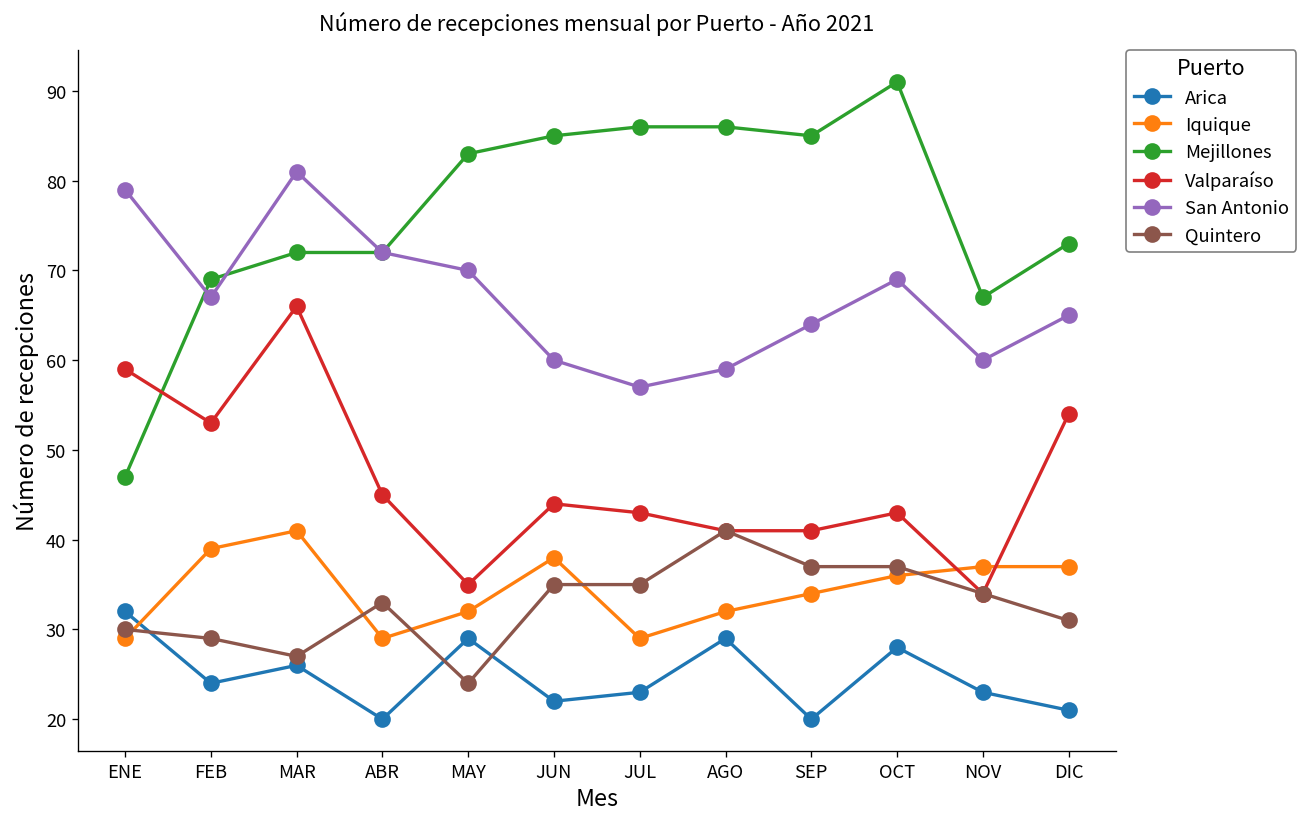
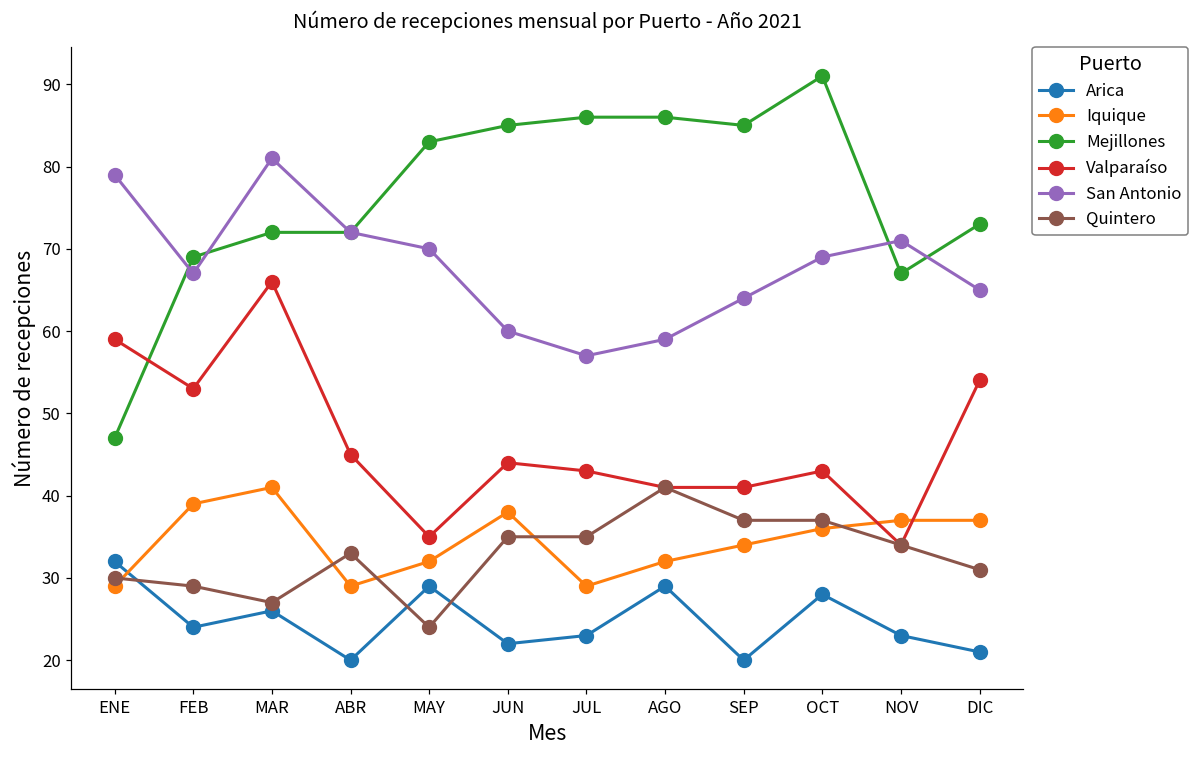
San Antonio, NOV: 60 -> 71
